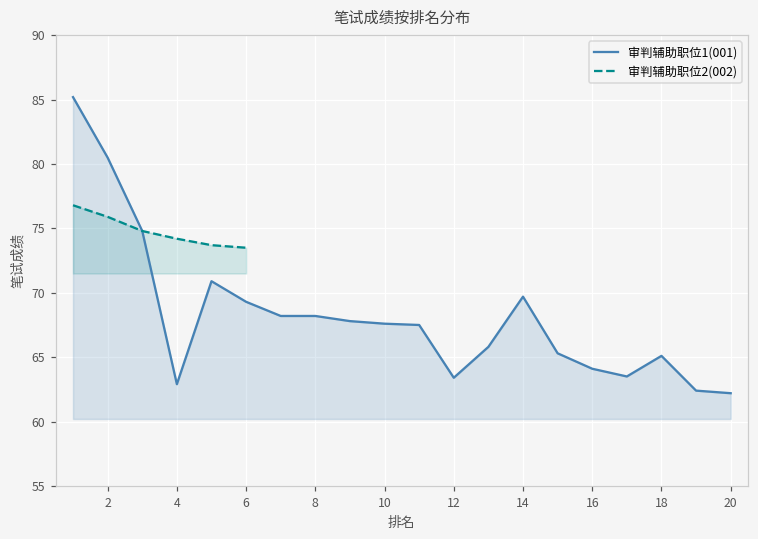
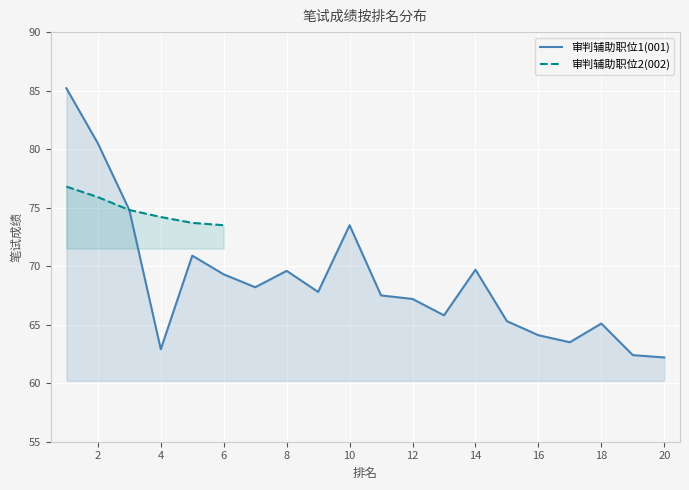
审判辅助职位1(001), 8: 68.2 -> 69.6
审判辅助职位1(001), 10: 67.6 -> 73.5
审判辅助职位1(001), 12: 63.4 -> 67.2
